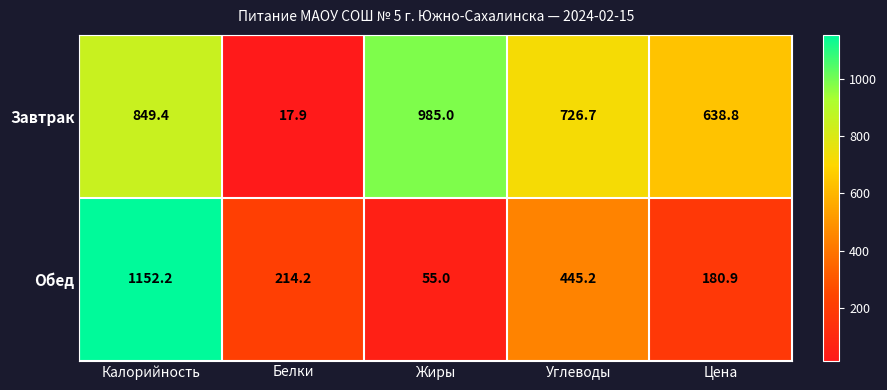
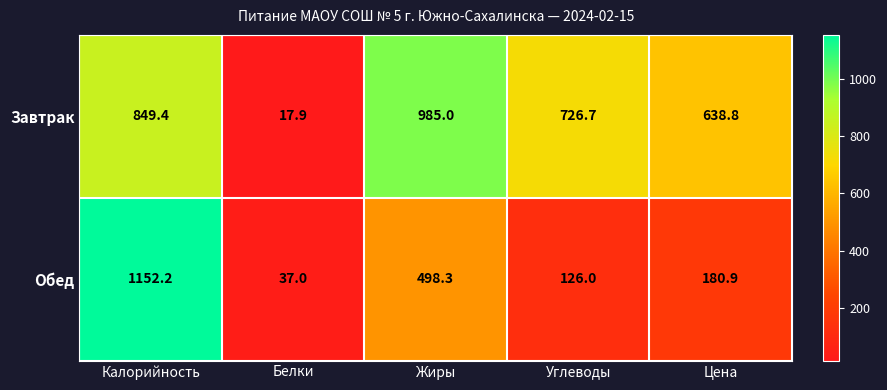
Обед, Белки: 214.2 -> 37.0
Обед, Жиры: 55.0 -> 498.3
Обед, Углеводы: 445.2 -> 126.0
